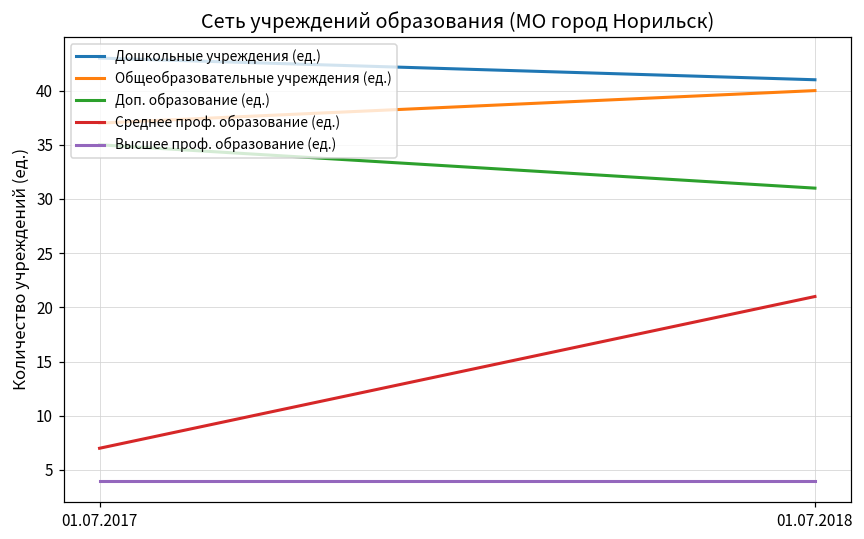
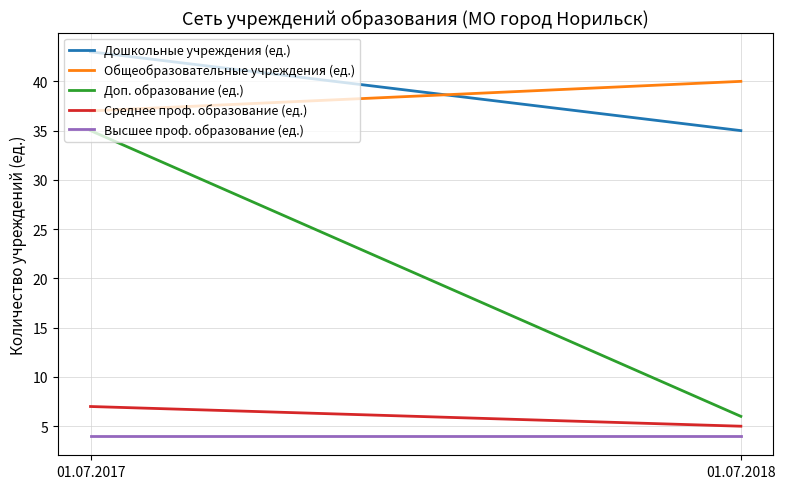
Дошкольные учреждения (ед.), 01.07.2018: 41 -> 35
Доп. образование (ед.), 01.07.2018: 31 -> 6
Среднее проф. образование (ед.), 01.07.2018: 21 -> 5
